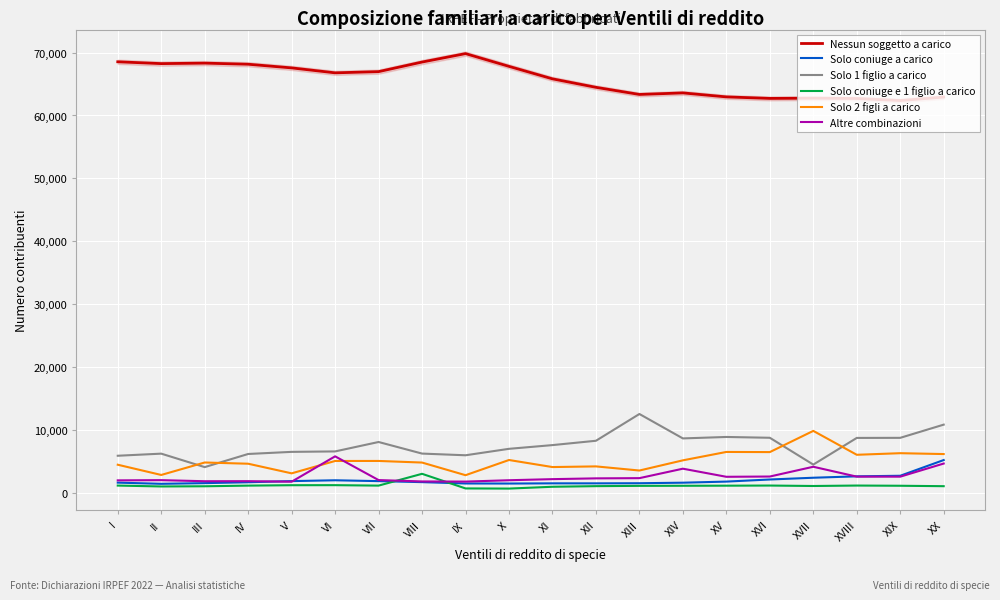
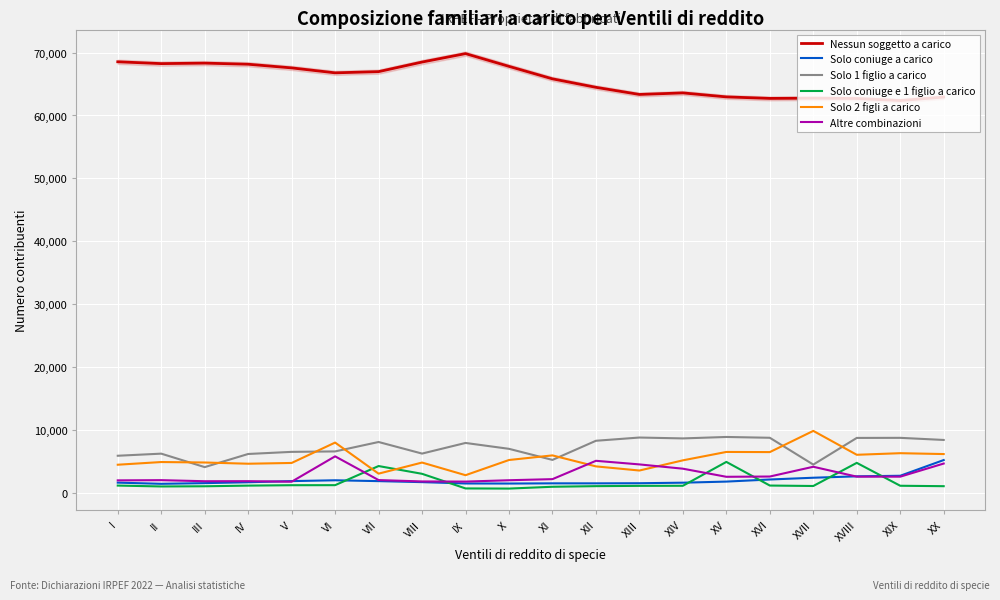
Solo 2 figli a carico, II: 3,000 -> 5,000
Solo 2 figli a carico, V: 3,000 -> 5,000
Solo 2 figli a carico, VI: 5,000 -> 8,000
Solo coniuge e 1 figlio a carico, VII: 1,000 -> 4,000
Solo 2 figli a carico, VII: 5,000 -> 3,000
Solo 1 figlio a carico, IX: 6,000 -> 8,000
Solo 1 figlio a carico, XI: 8,000 -> 5,000
Solo 2 figli a carico, XI: 4,000 -> 6,000
Altre combinazioni, XII: 2,000 -> 5,000
Solo 1 figlio a carico, XIII: 13,000 -> 9,000
Altre combinazioni, XIII: 2,000 -> 5,000
Solo coniuge e 1 figlio a carico, XV: 1,000 -> 5,000
Solo coniuge e 1 figlio a carico, XVIII: 1,000 -> 5,000
Solo 1 figlio a carico, XX: 11,000 -> 8,000
